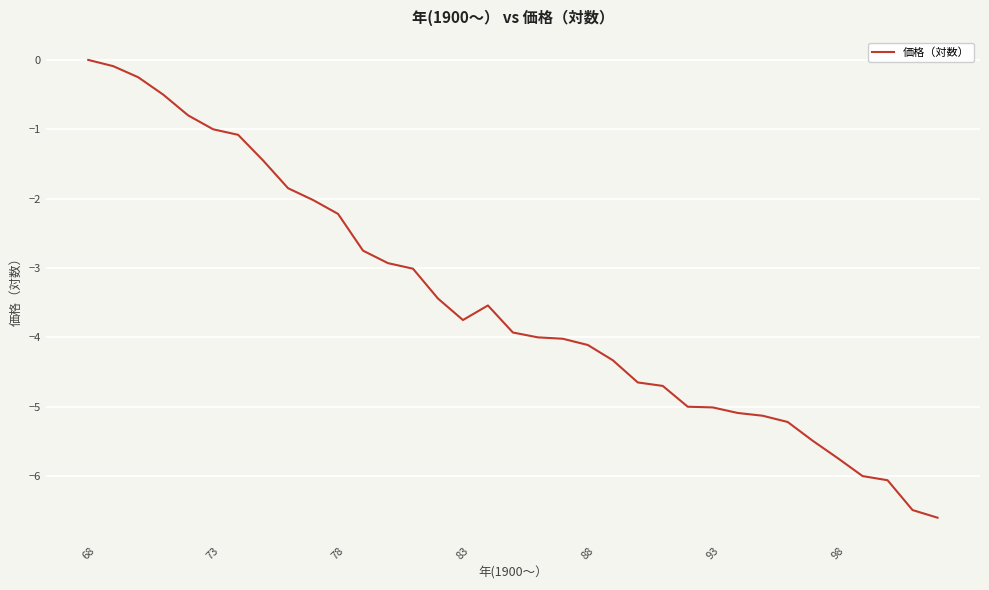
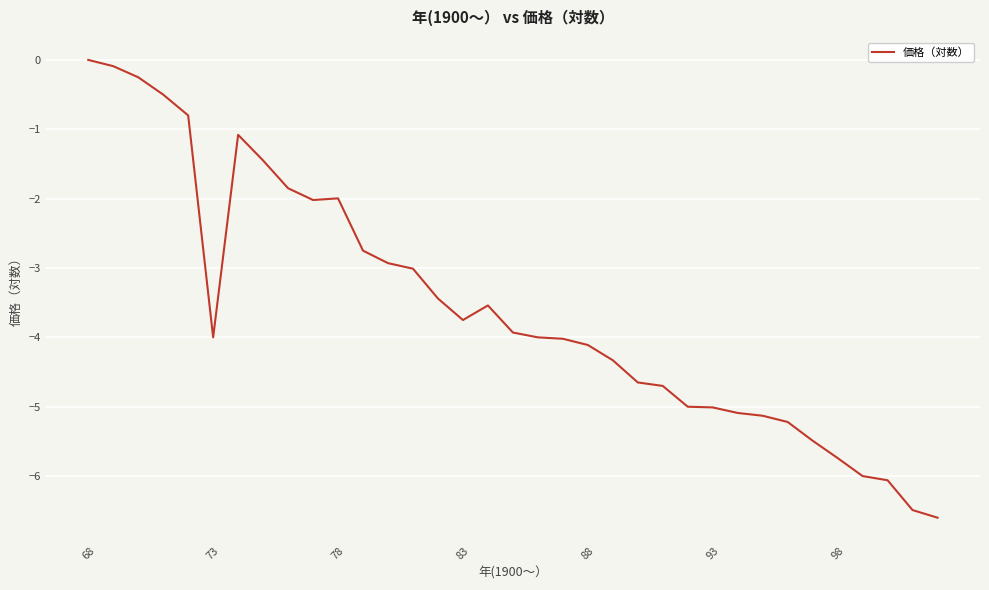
73: -1 -> -4
78: -2.2 -> -2.0
